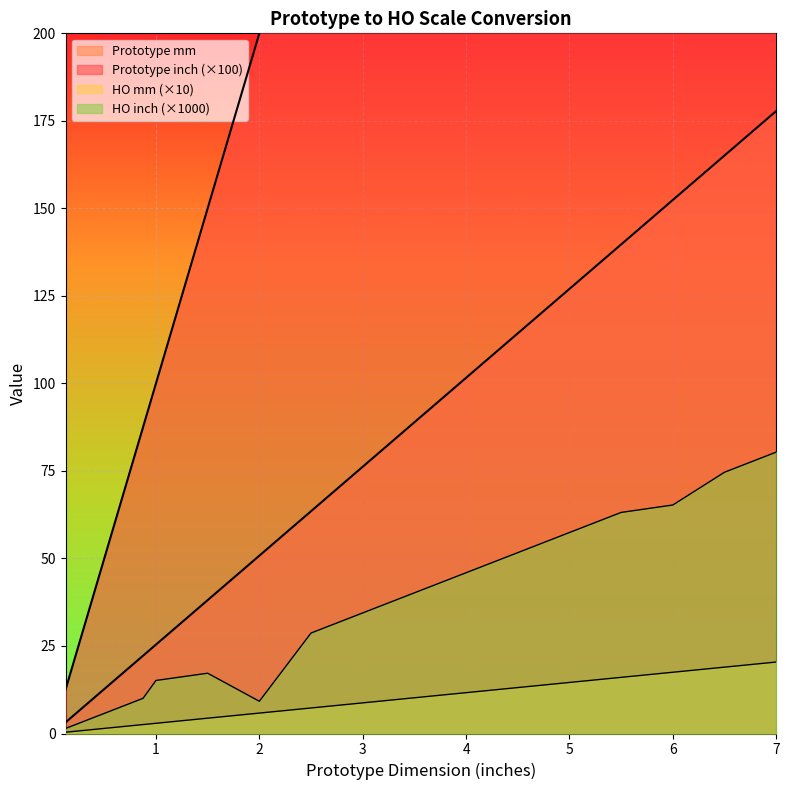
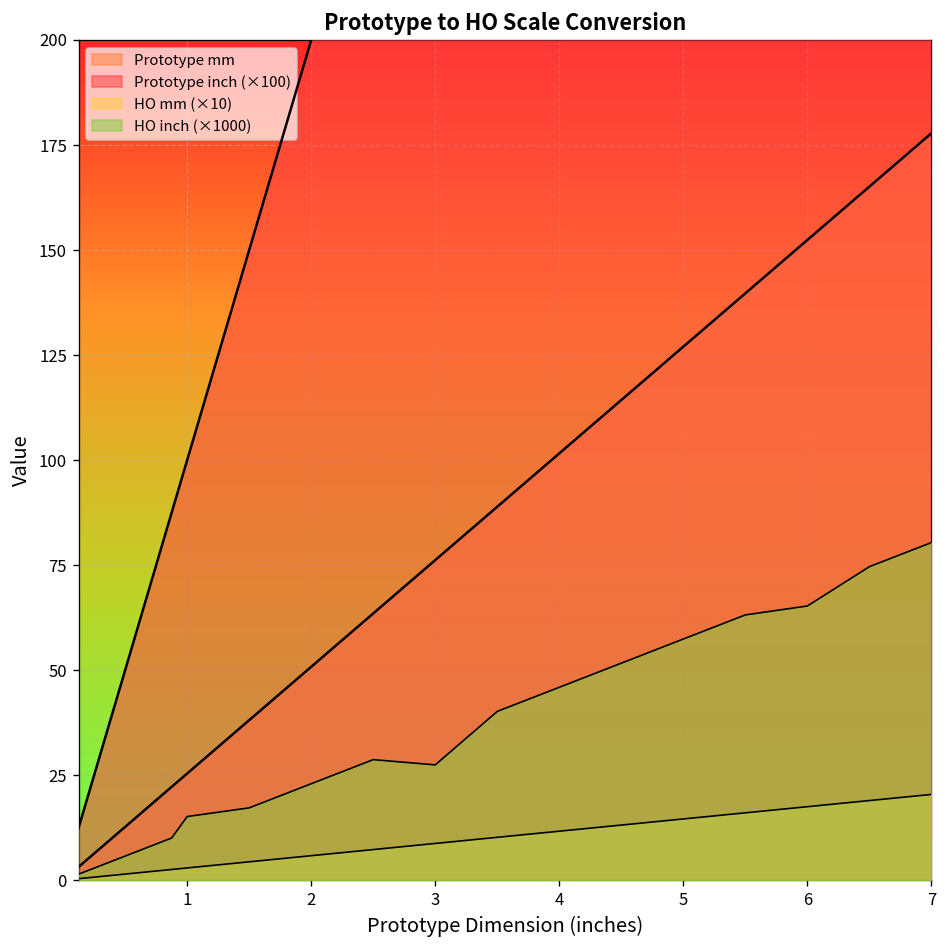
HO inch (×1000), 2: 9 -> 23
HO inch (×1000), 3: 34 -> 27
